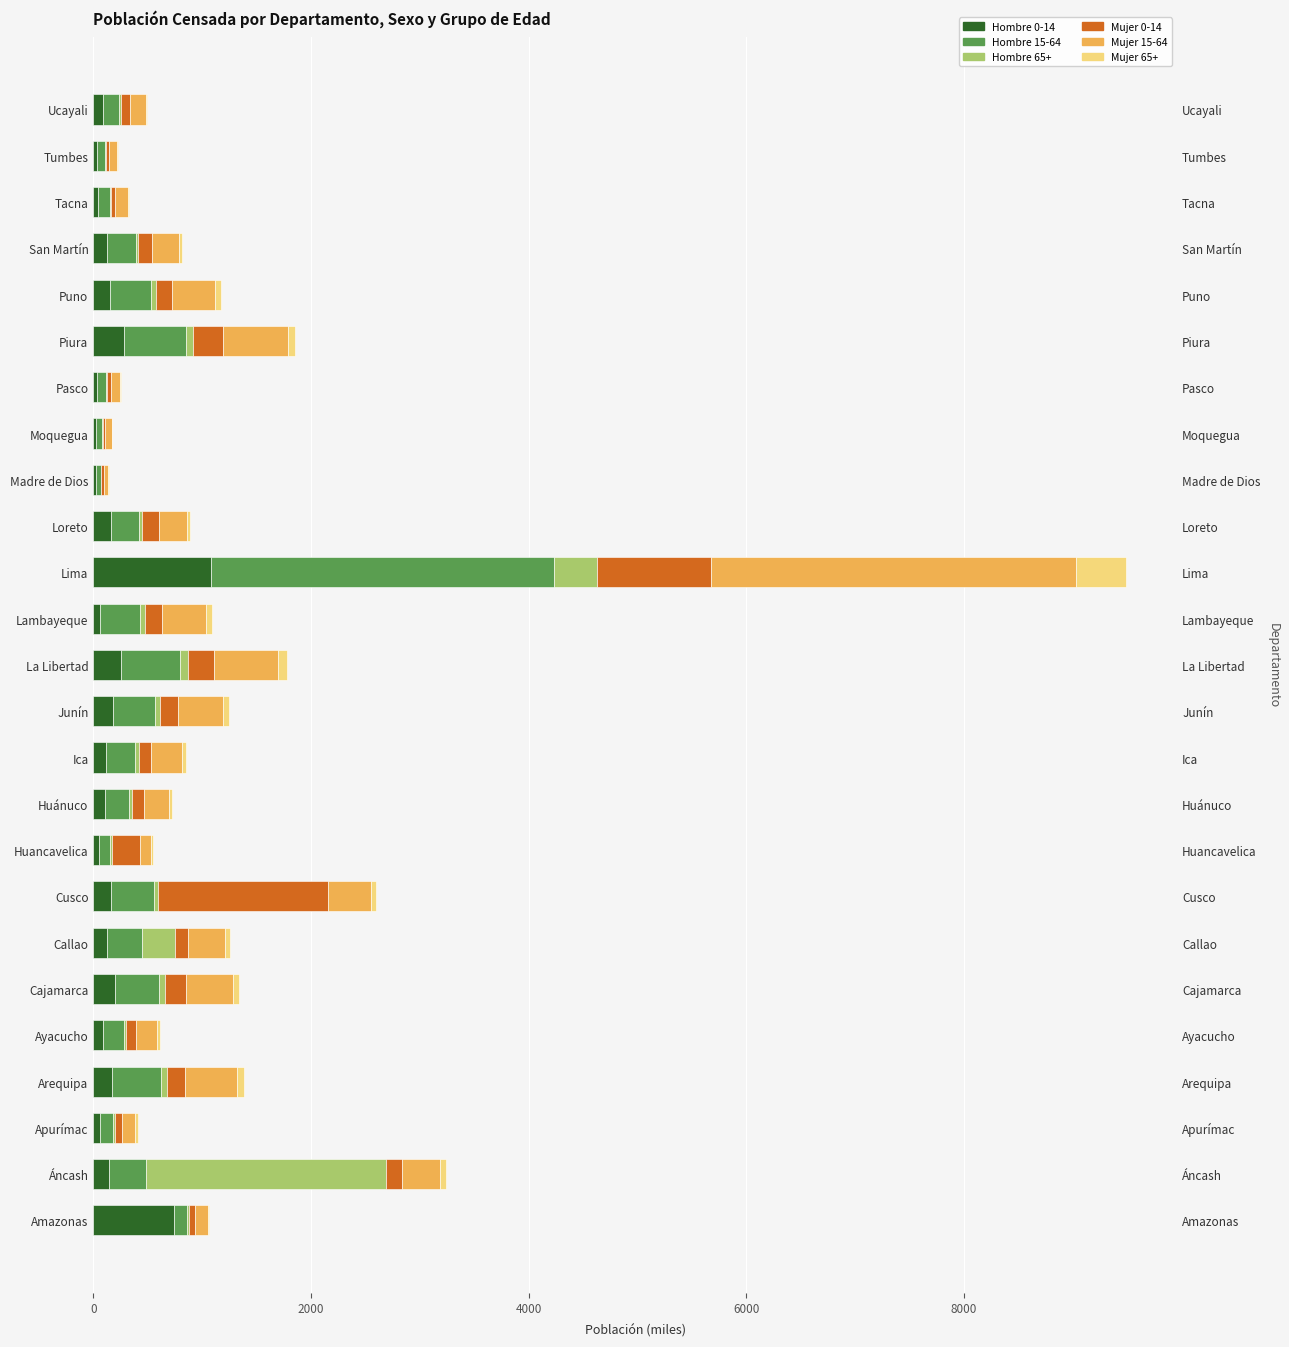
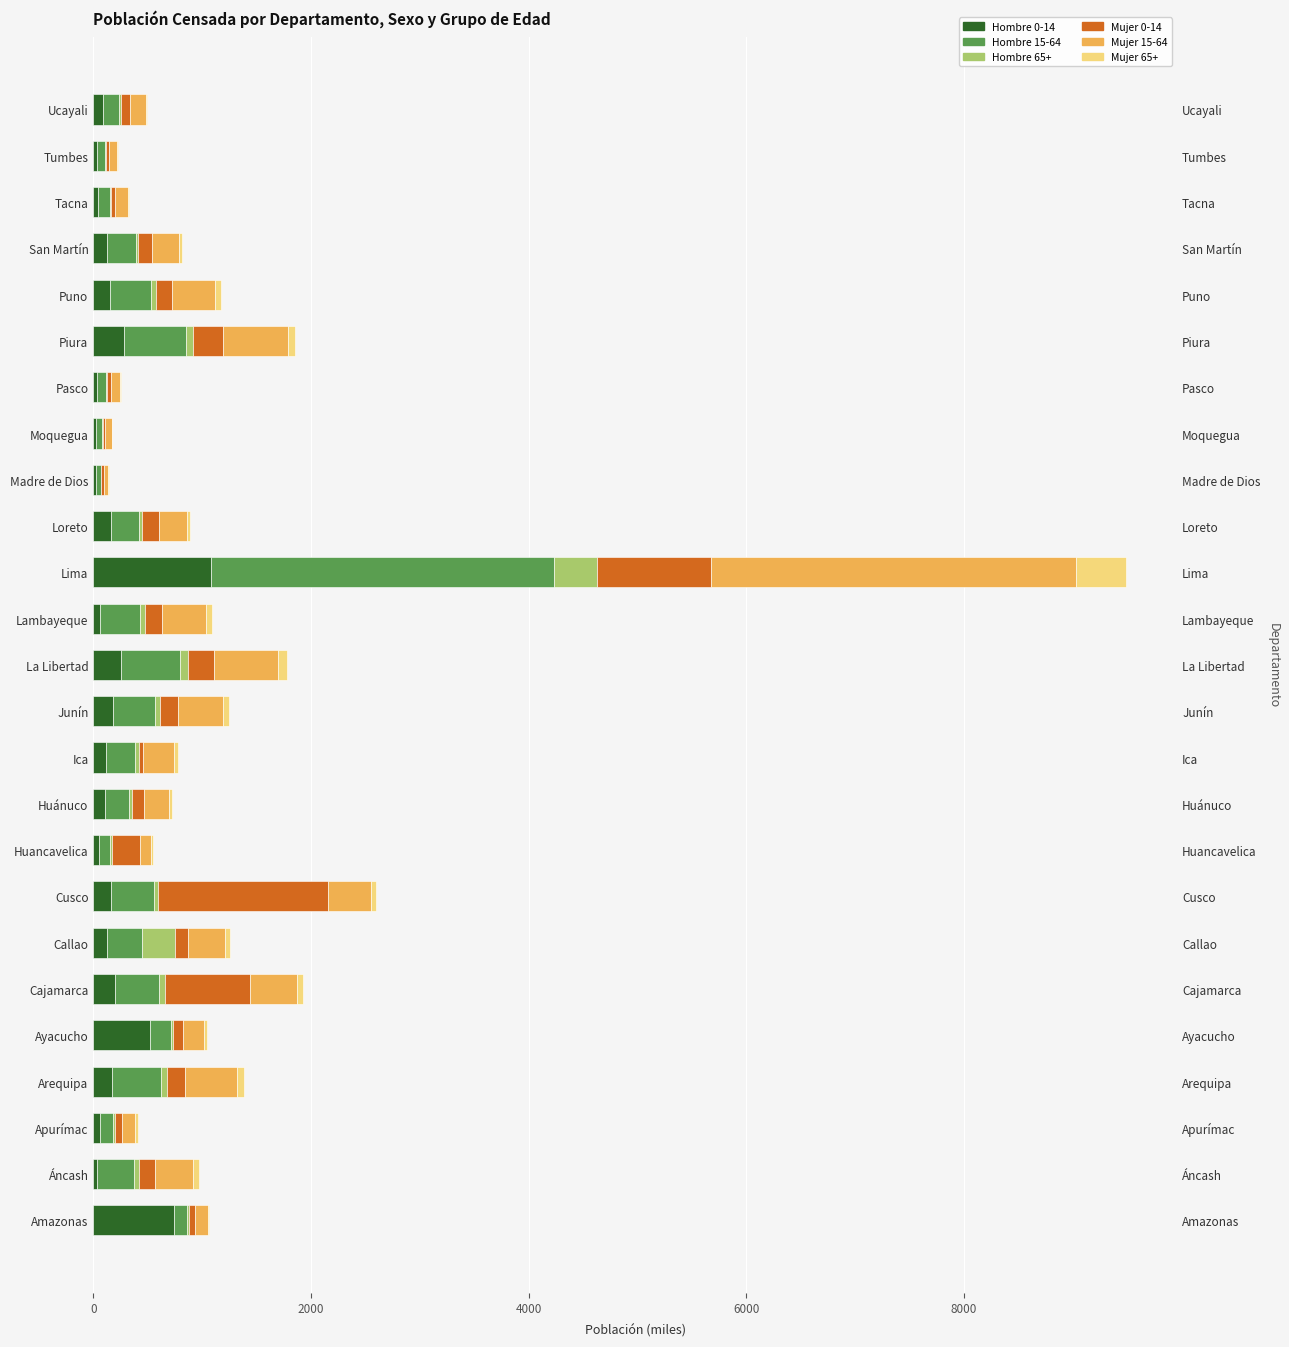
Mujer 0-14, Ica: 110 -> 40
Mujer 0-14, Cajamarca: 200 -> 780
Hombre 0-14, Ayacucho: 90 -> 520
Hombre 0-14, Áncash: 150 -> 40
Hombre 65+, Áncash: 2210 -> 50
